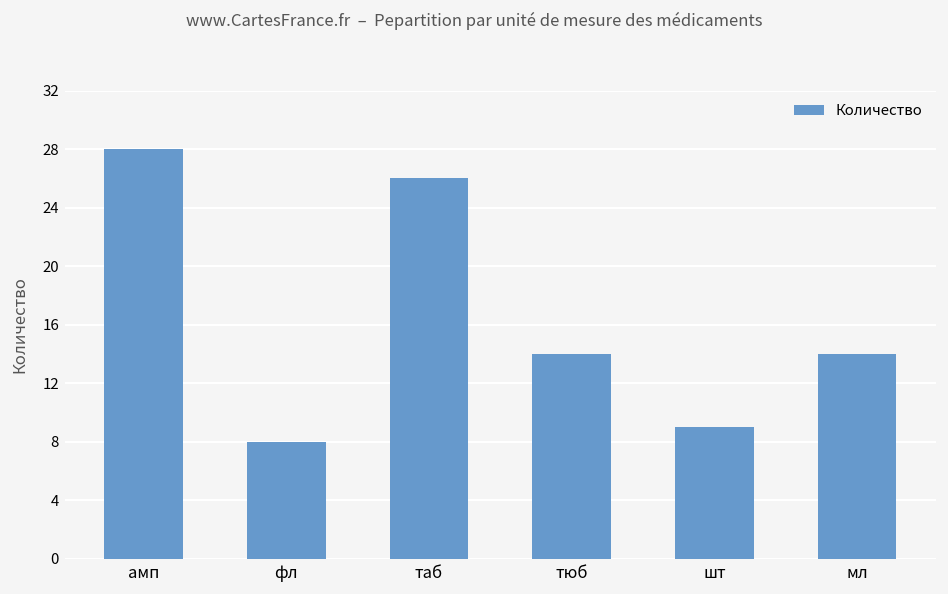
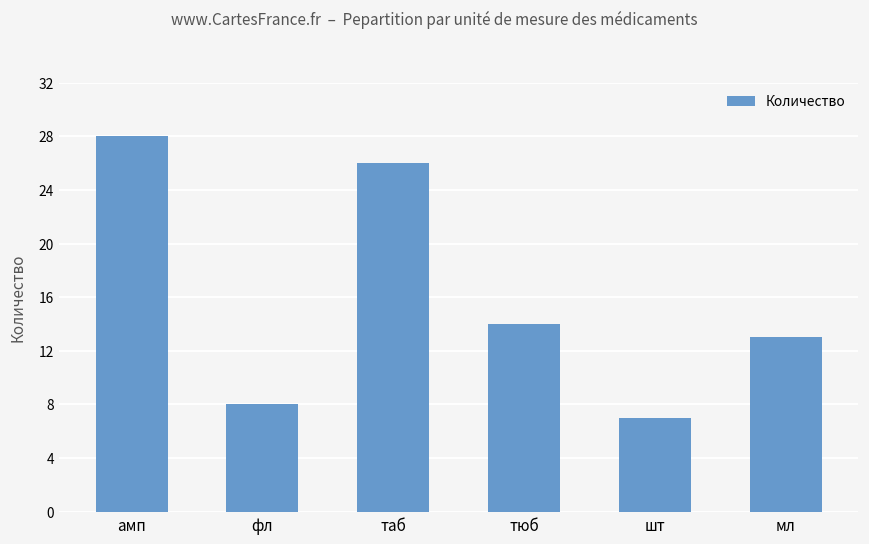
шт: 9 -> 7
мл: 14 -> 13
